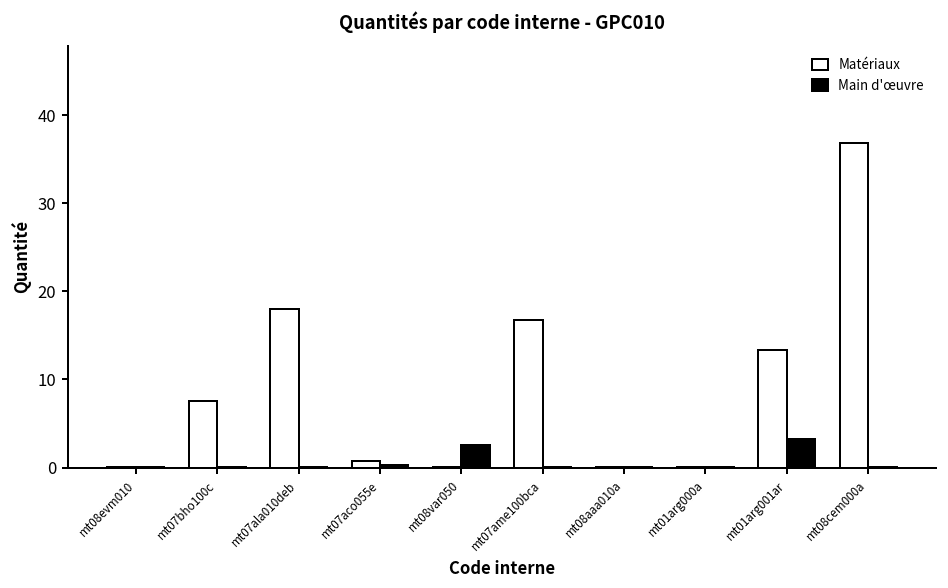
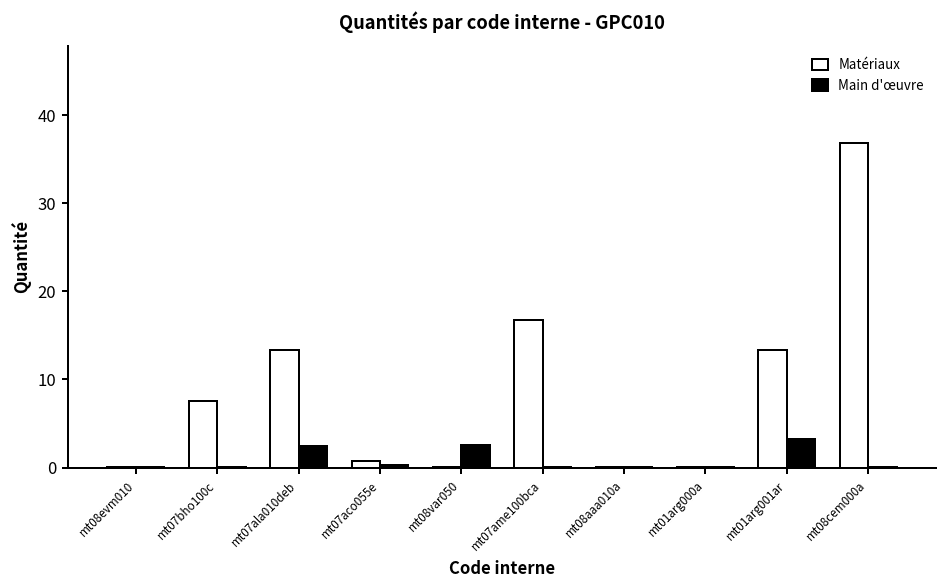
Matériaux, mt07ala010deb: 18 -> 13
Main d'œuvre, mt07ala010deb: 0 -> 2
